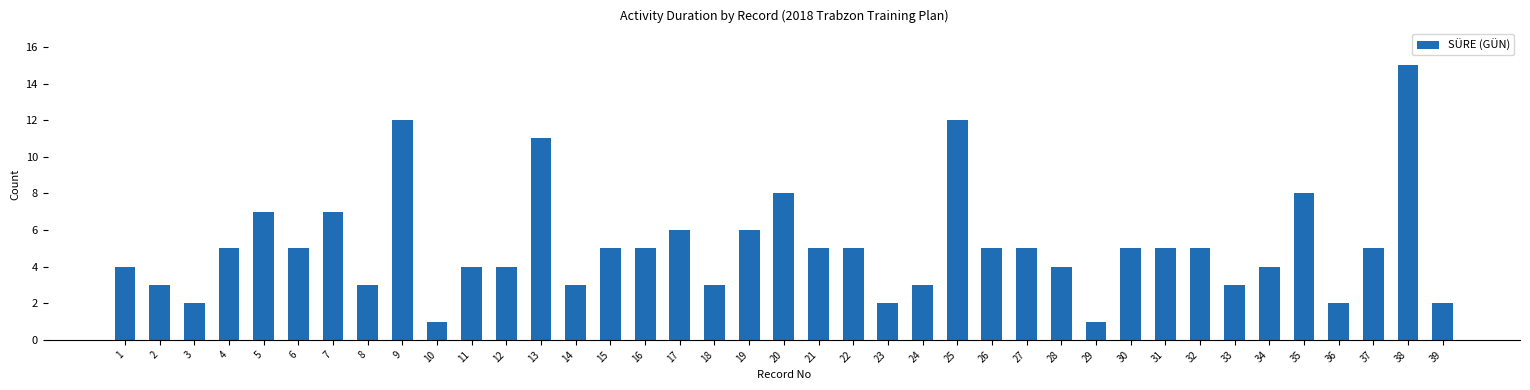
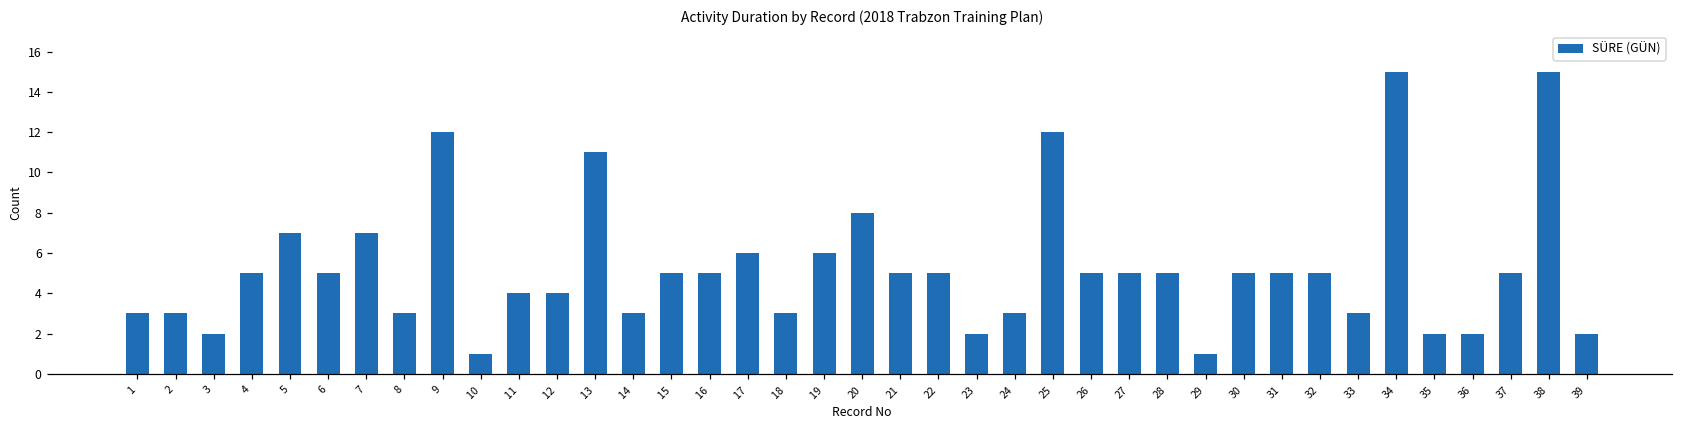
1: 4 -> 3
28: 4 -> 5
34: 4 -> 15
35: 8 -> 2
